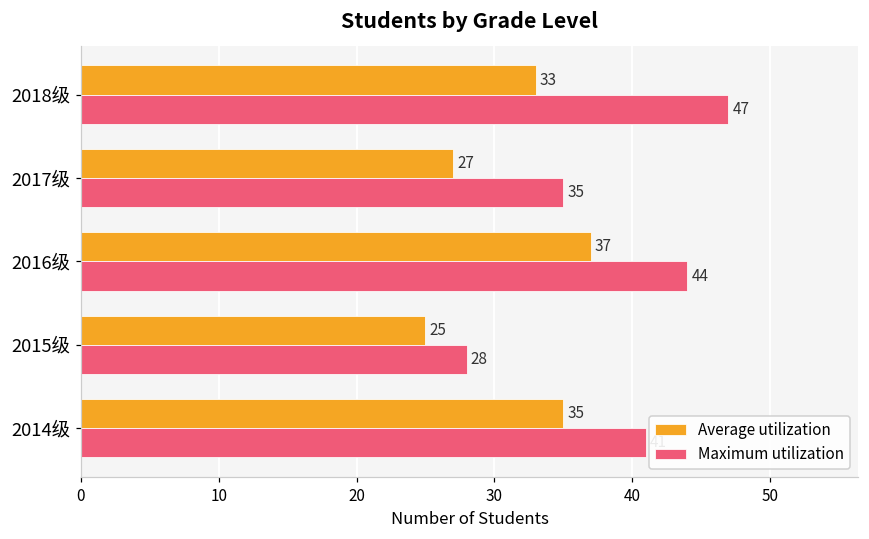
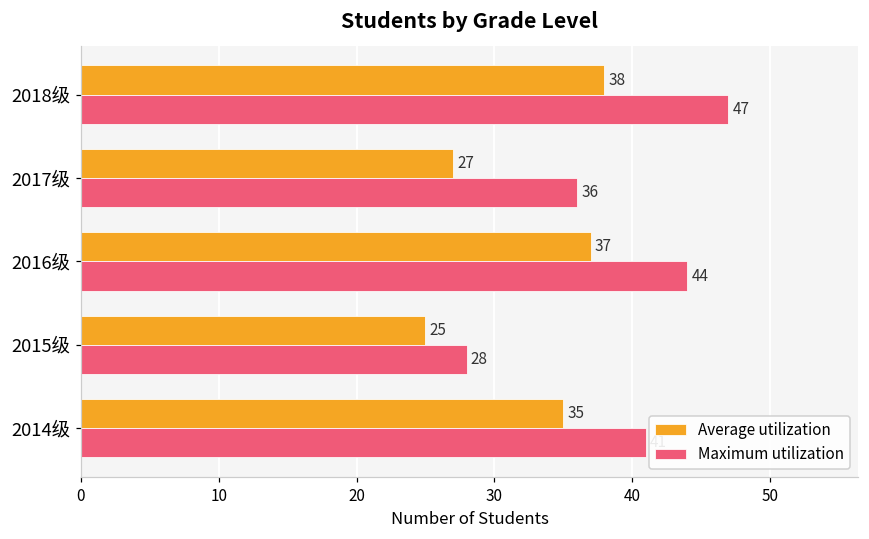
Average utilization, 2018级: 33 -> 38
Maximum utilization, 2017级: 35 -> 36
